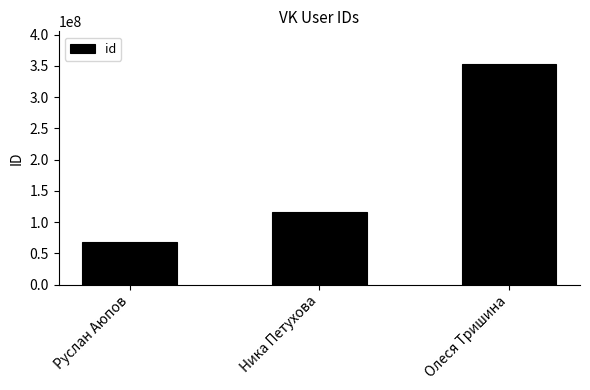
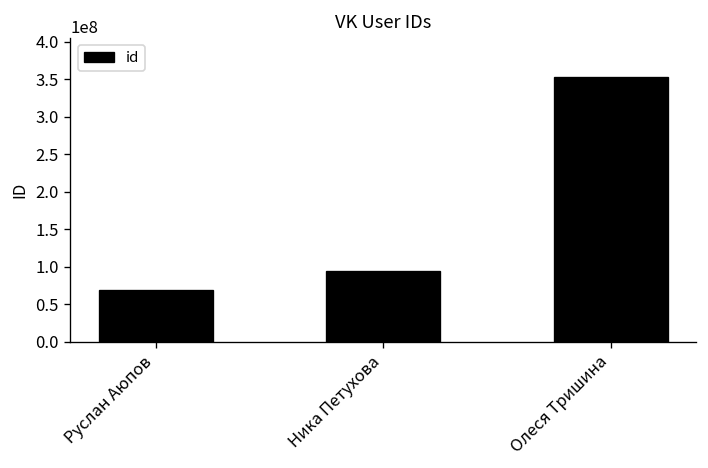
Ника Петухова: 120000000 -> 90000000
